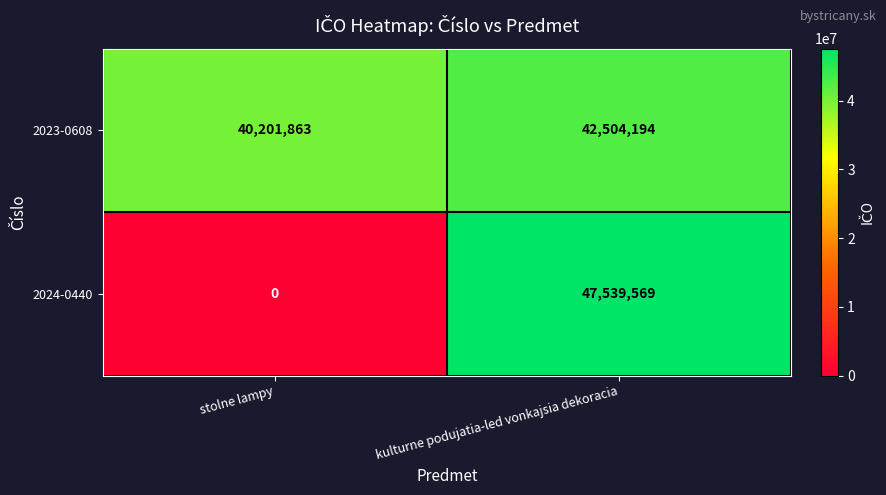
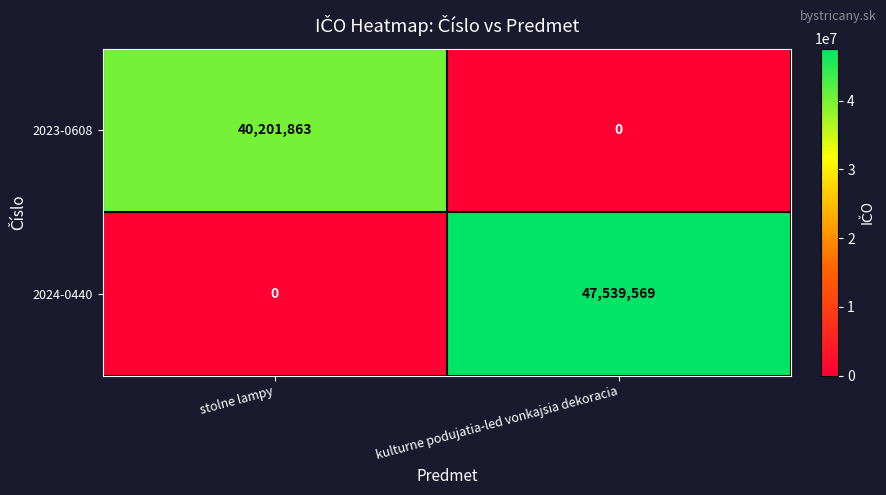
2023-0608, kulturne podujatia-led vonkajsia dekoracia: 42,504,194 -> 0
